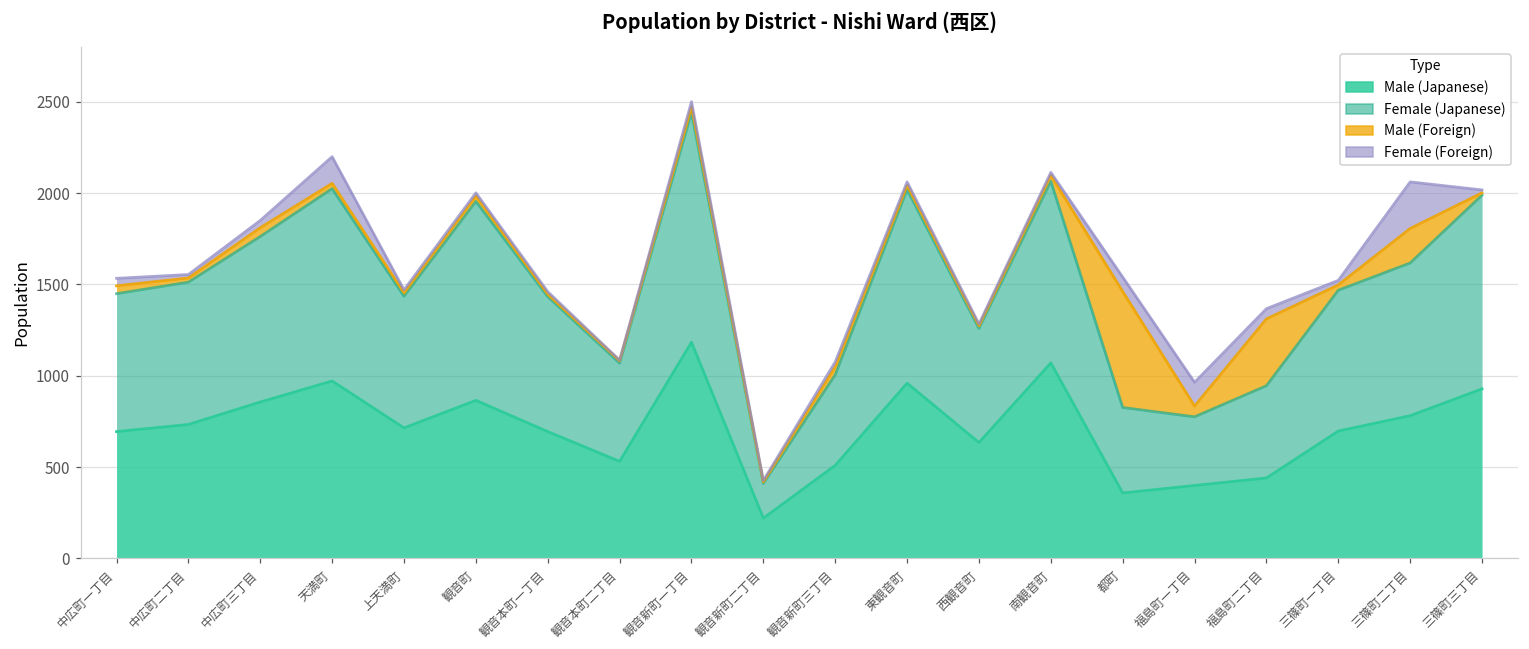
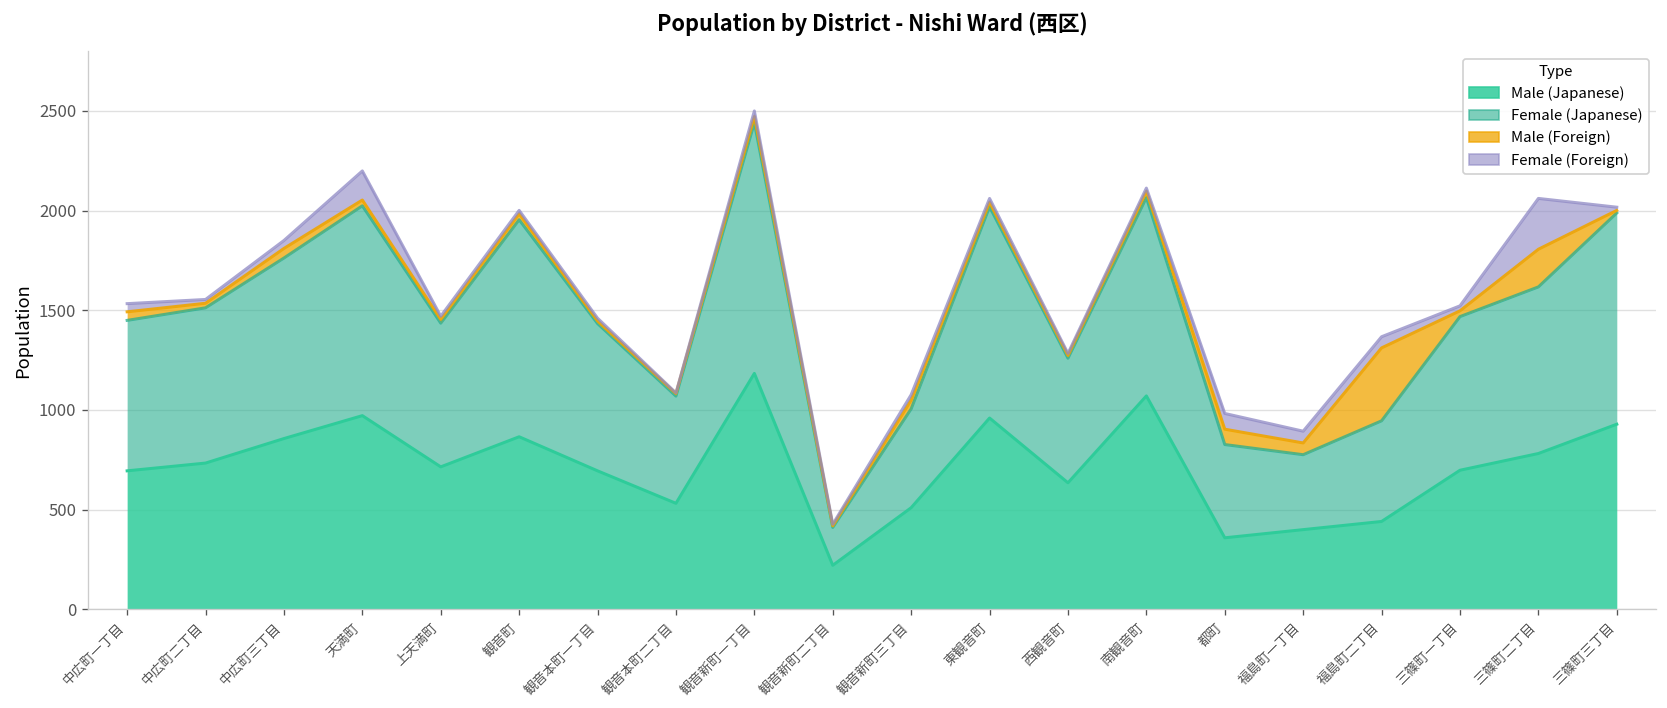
Male (Foreign), 都町: 640 -> 80
Female (Foreign), 福島町一丁目: 130 -> 60
